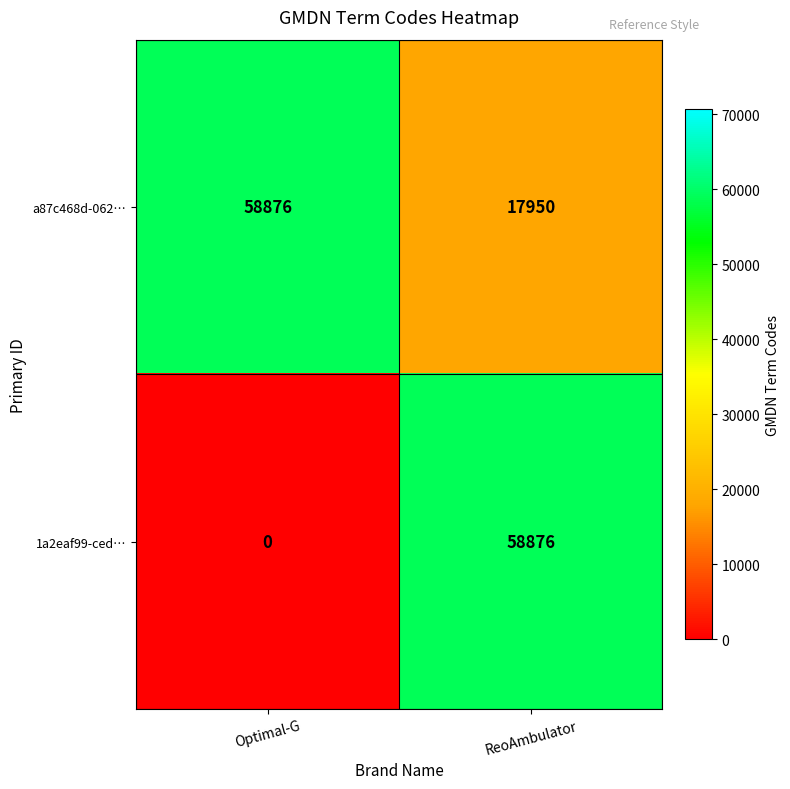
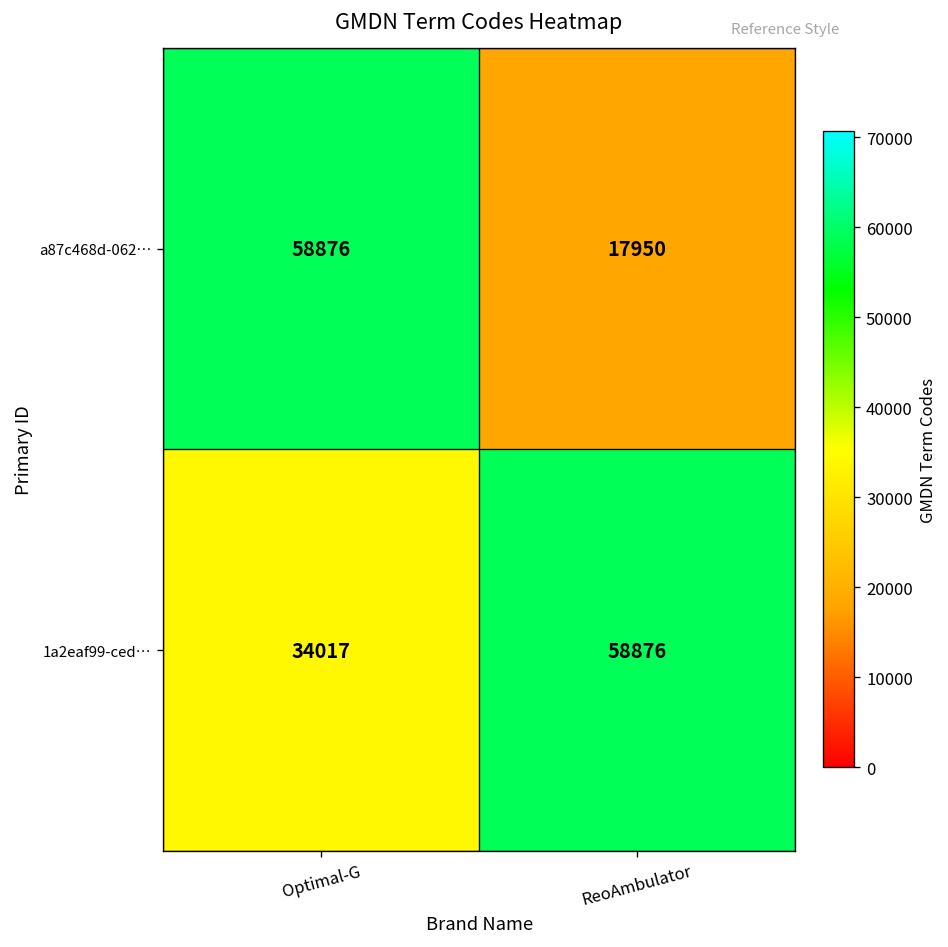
1a2eaf99-ced…, Optimal-G: 0 -> 34017
